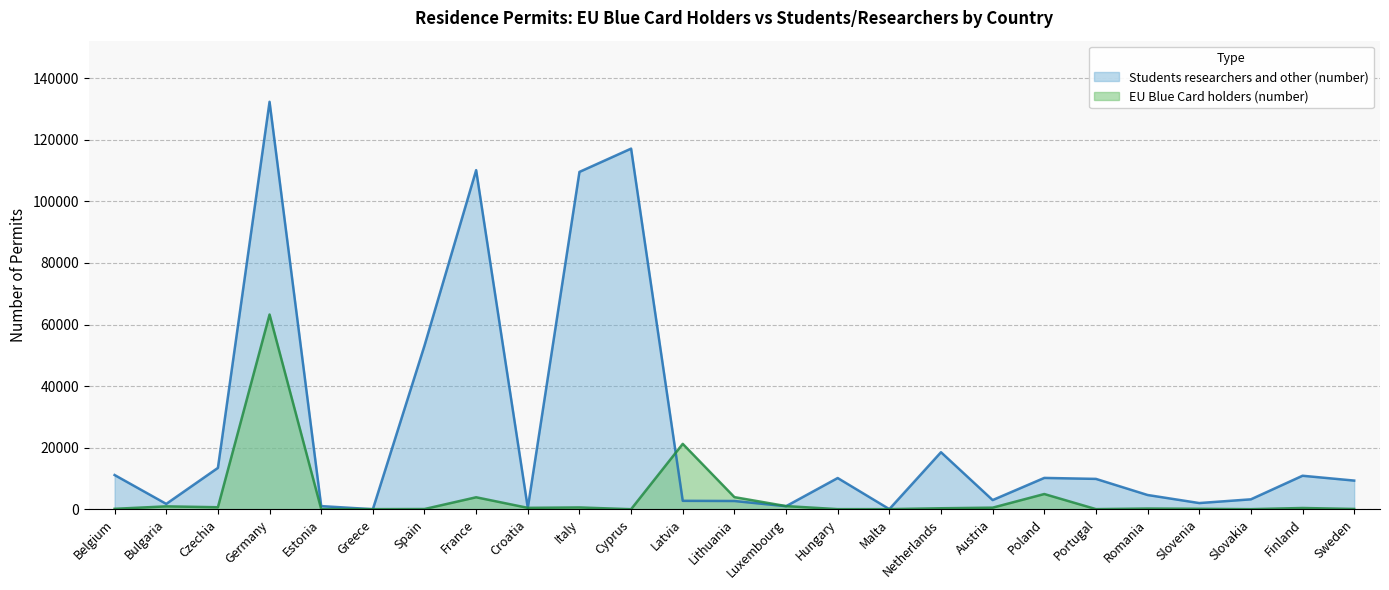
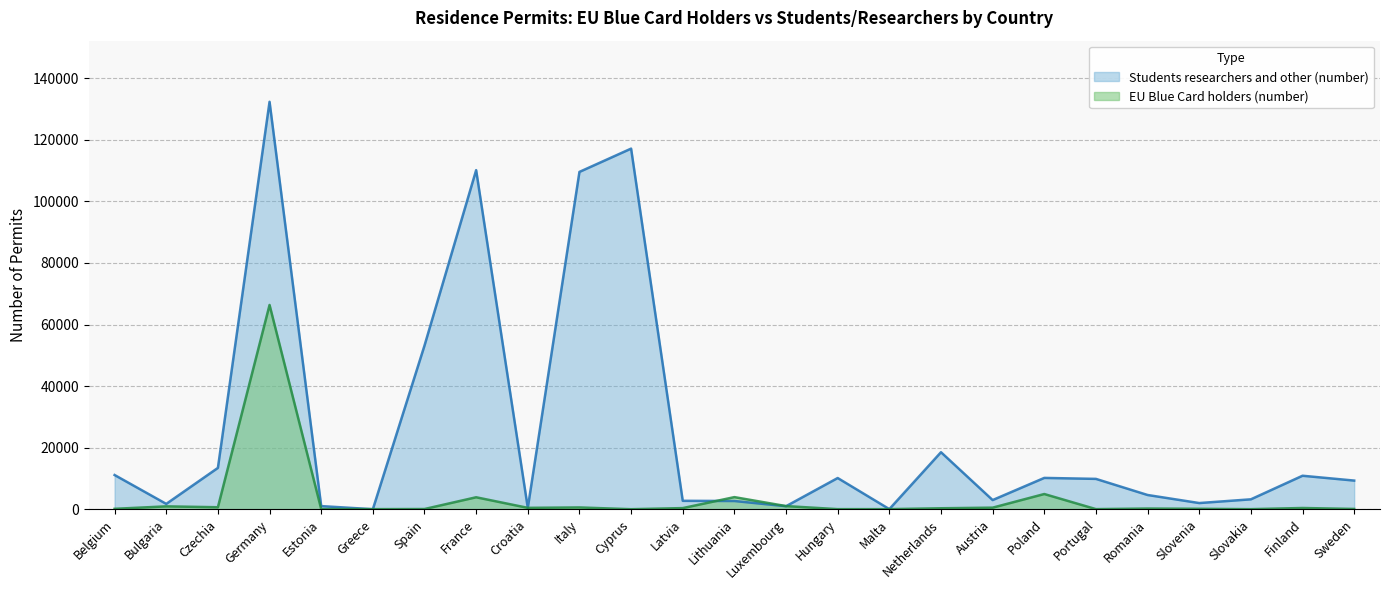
EU Blue Card holders (number), Germany: 63000 -> 66000
EU Blue Card holders (number), Latvia: 21000 -> 0
